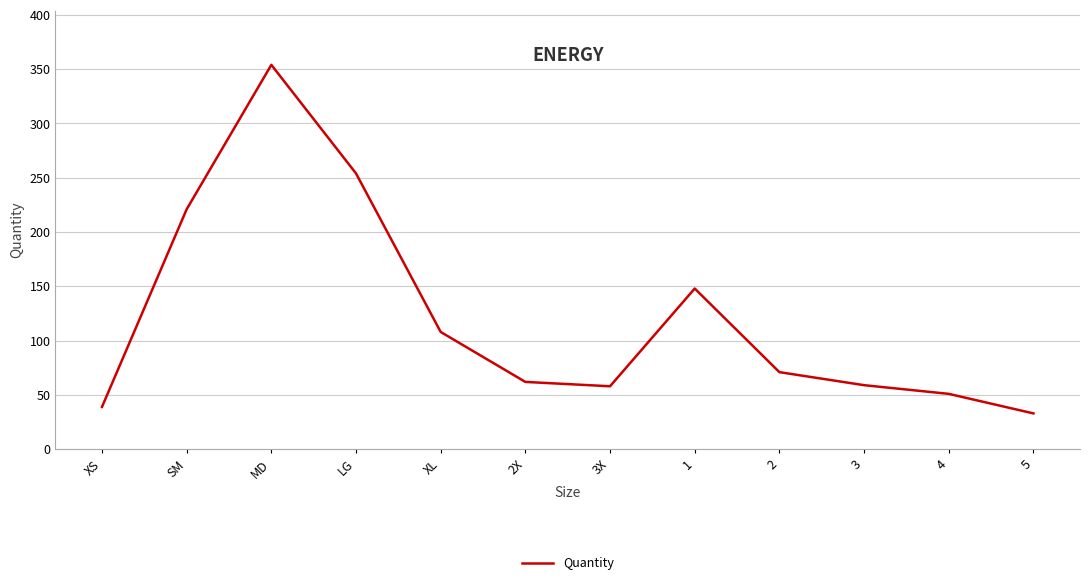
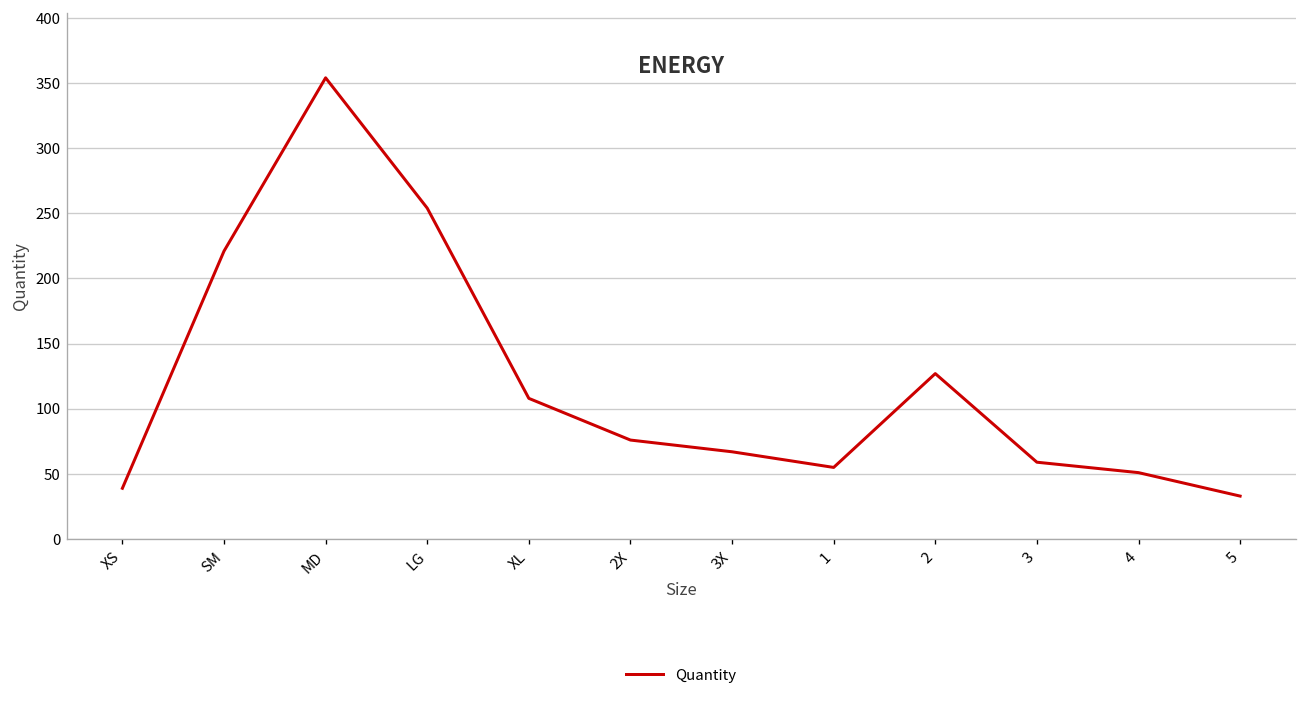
2X: 62 -> 76
3X: 58 -> 67
1: 148 -> 55
2: 71 -> 127
